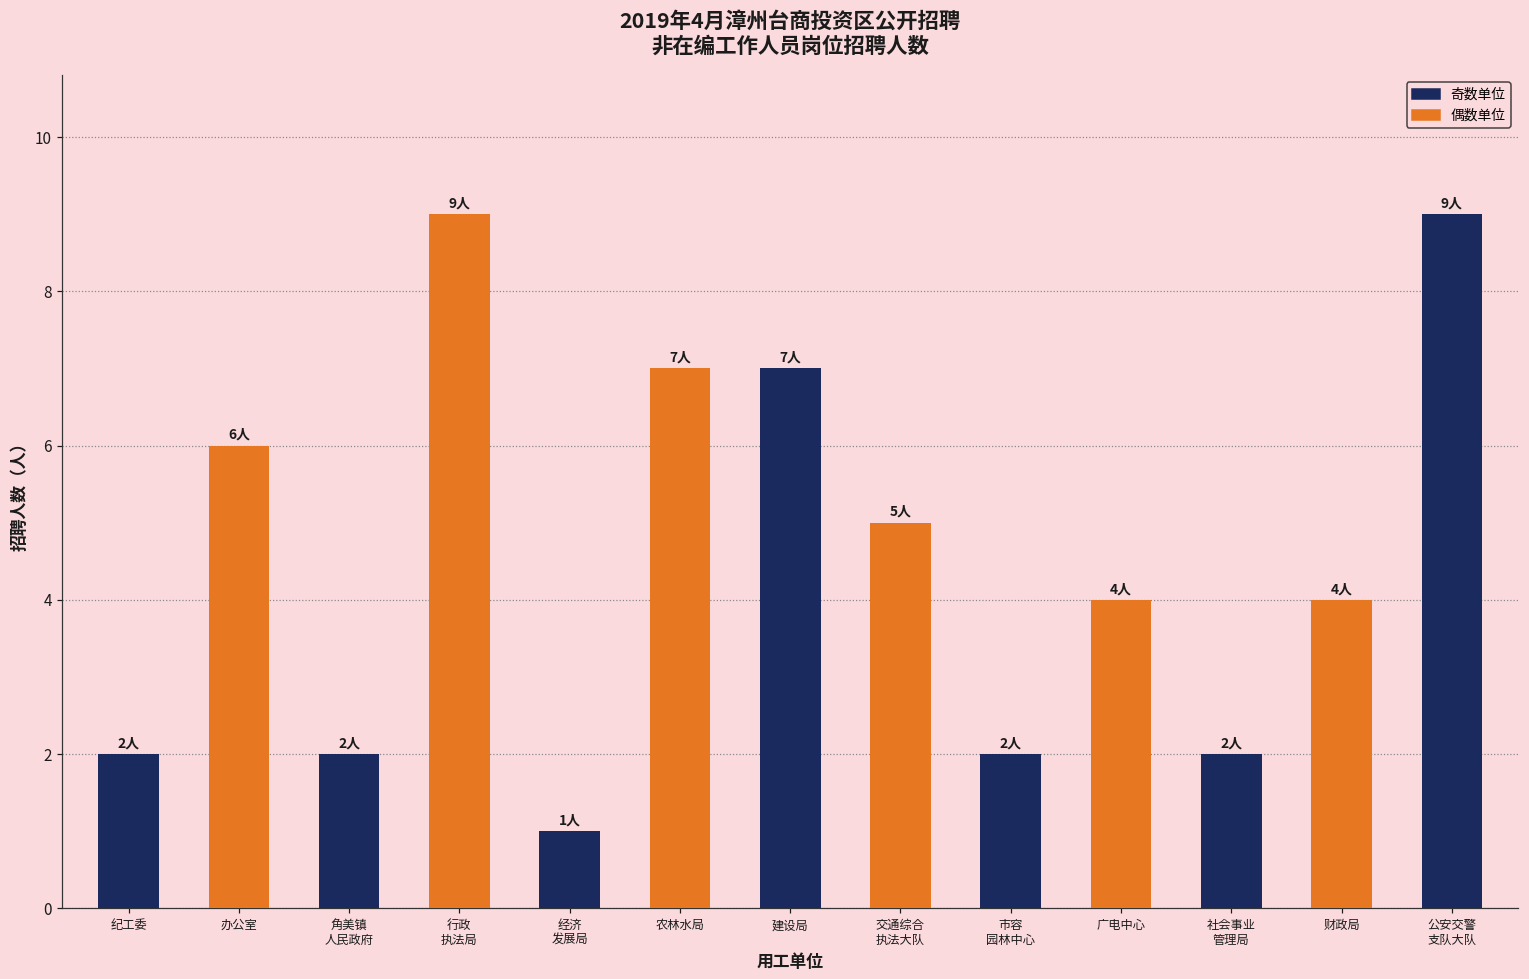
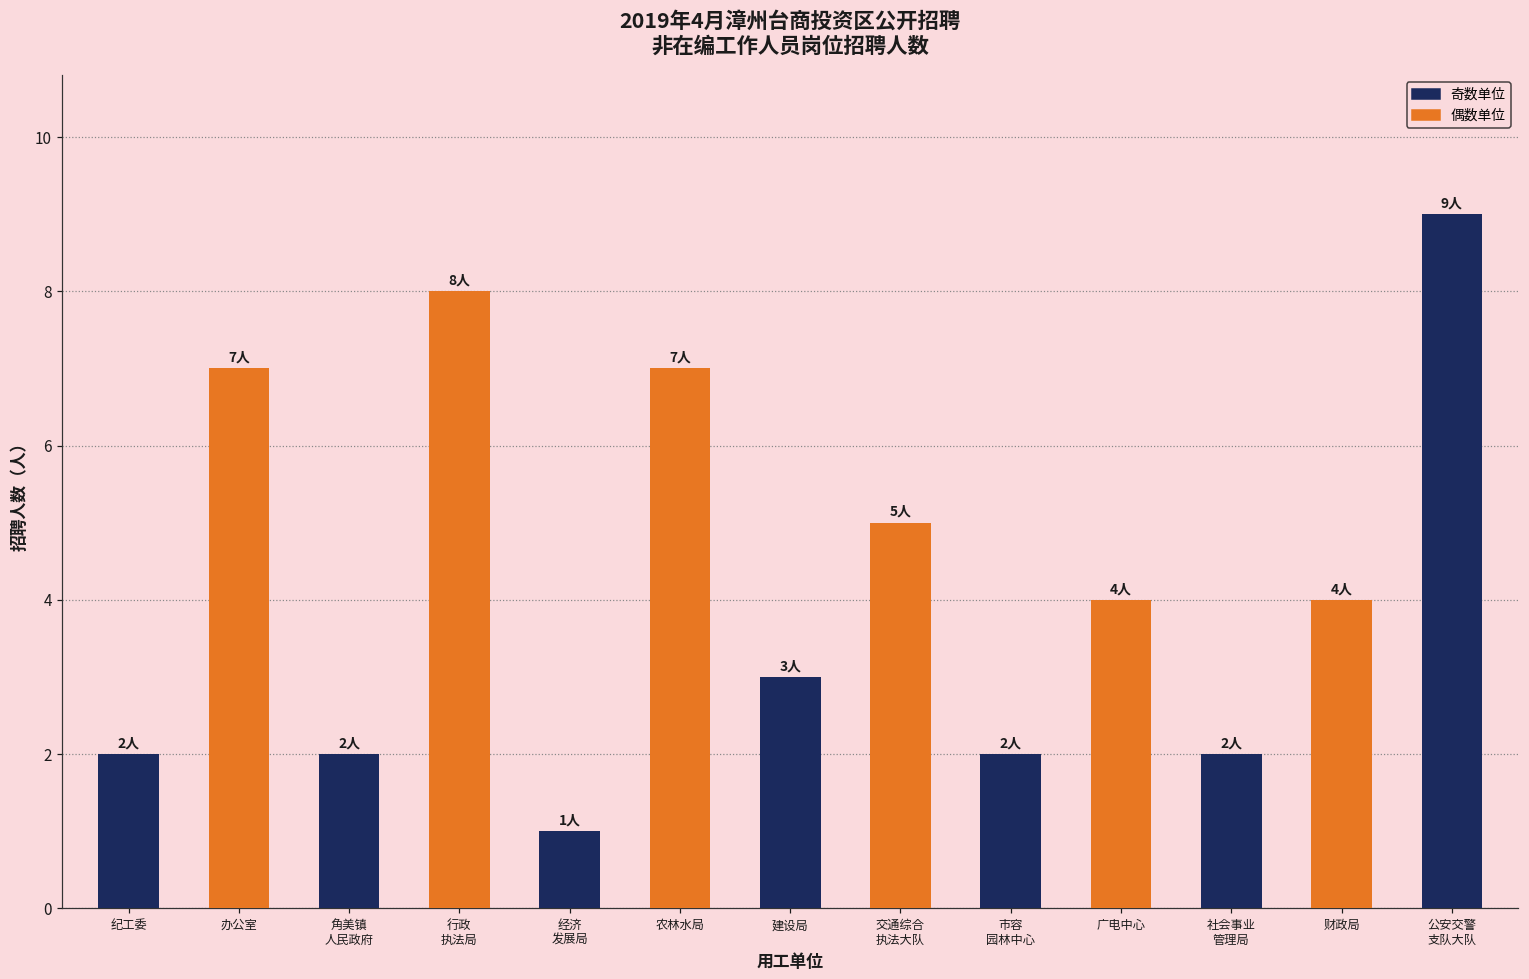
办公室: 6人 -> 7人
行政 执法局: 9人 -> 8人
建设局: 7人 -> 3人
